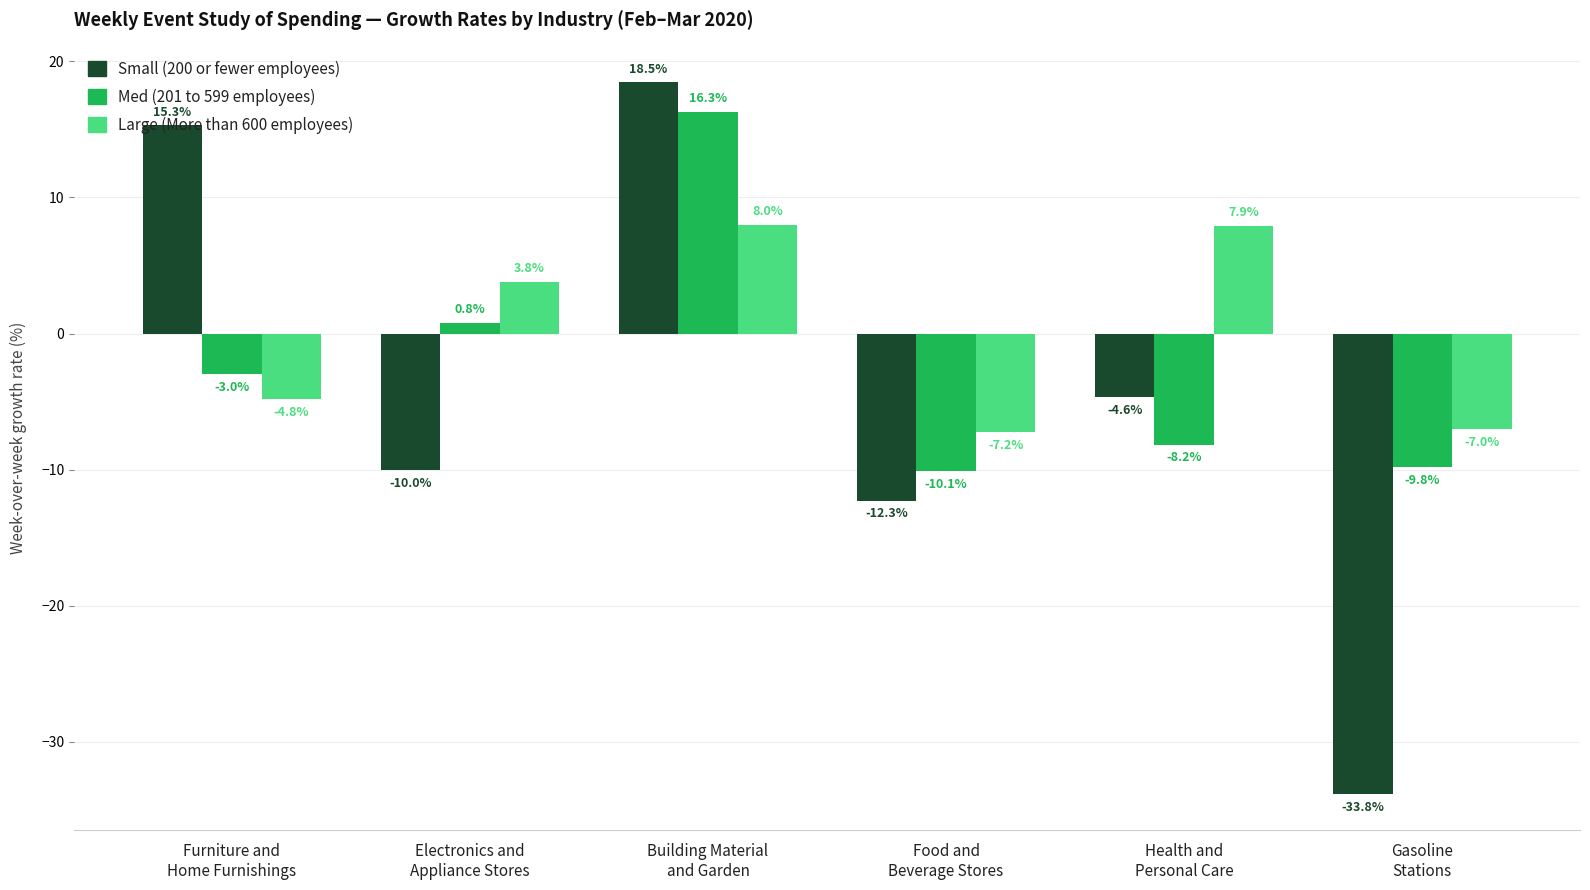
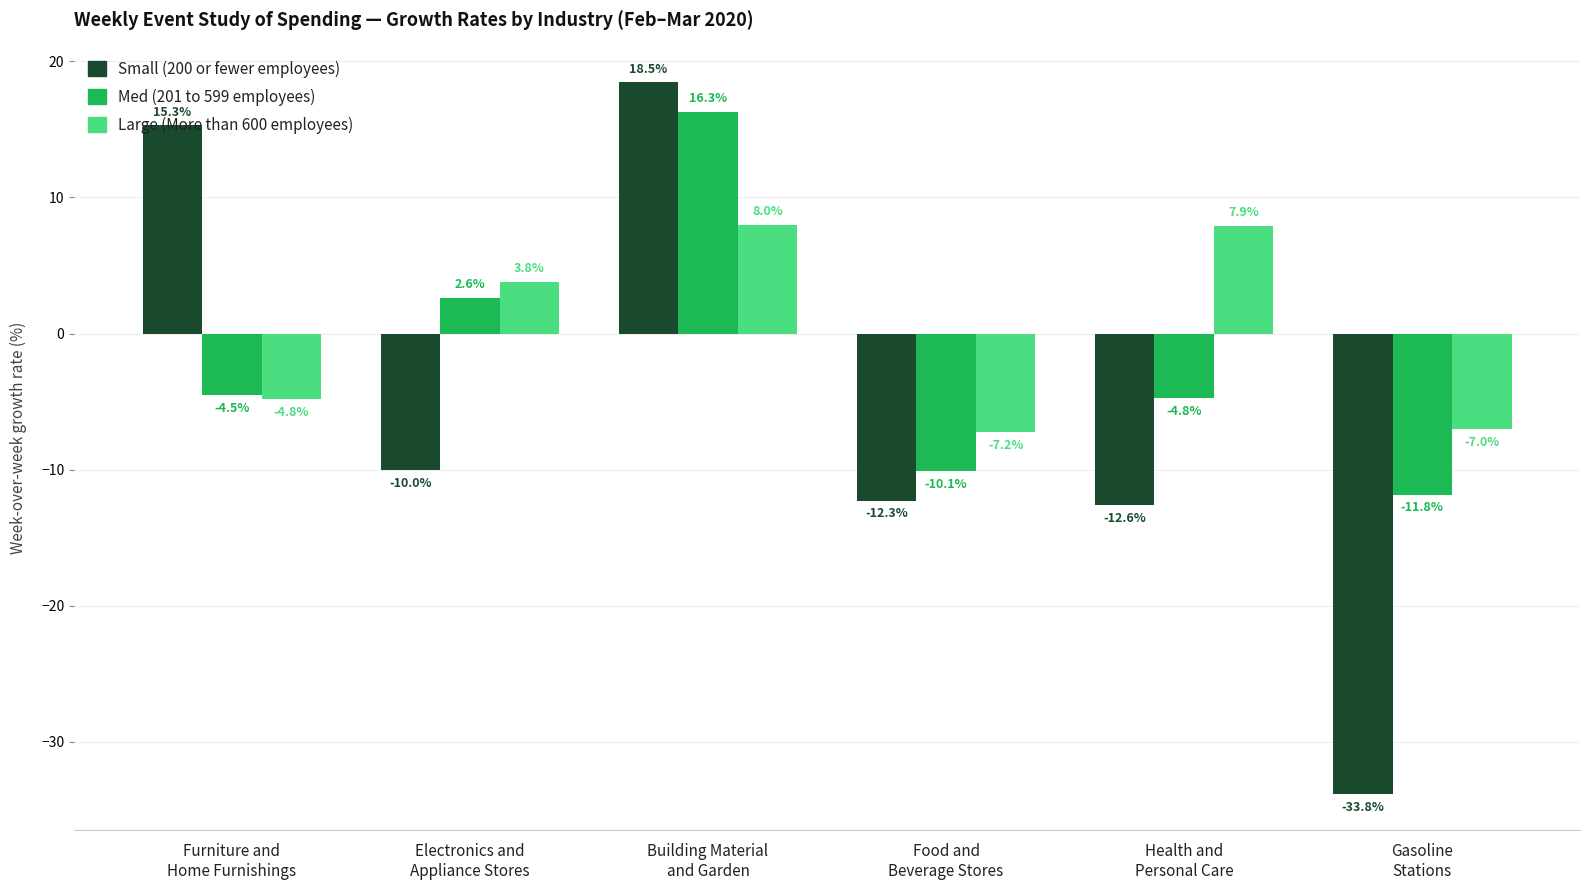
Med (201 to 599 employees), Furniture and Home Furnishings: -3.0% -> -4.5%
Med (201 to 599 employees), Electronics and Appliance Stores: 0.8% -> 2.6%
Small (200 or fewer employees), Health and Personal Care: -4.6% -> -12.6%
Med (201 to 599 employees), Health and Personal Care: -8.2% -> -4.8%
Med (201 to 599 employees), Gasoline Stations: -9.8% -> -11.8%
